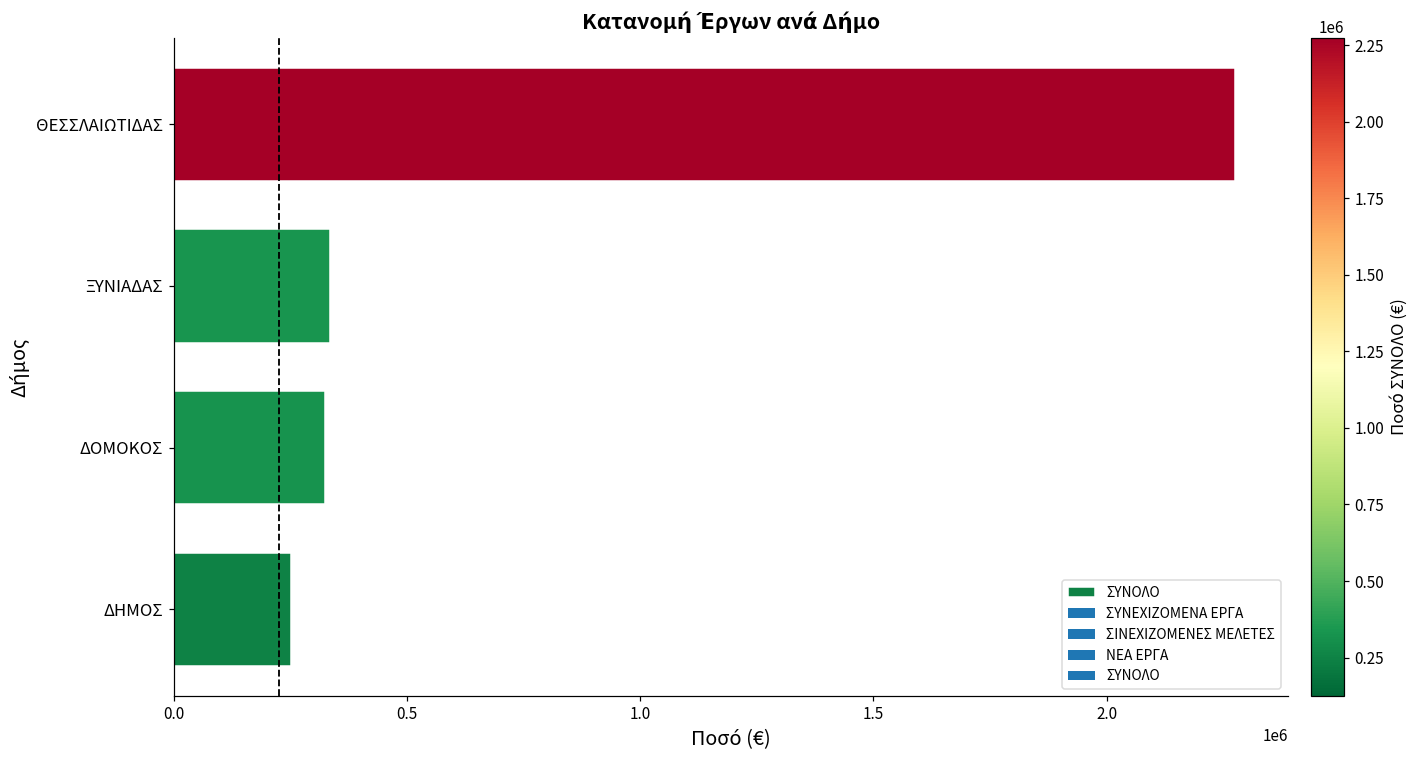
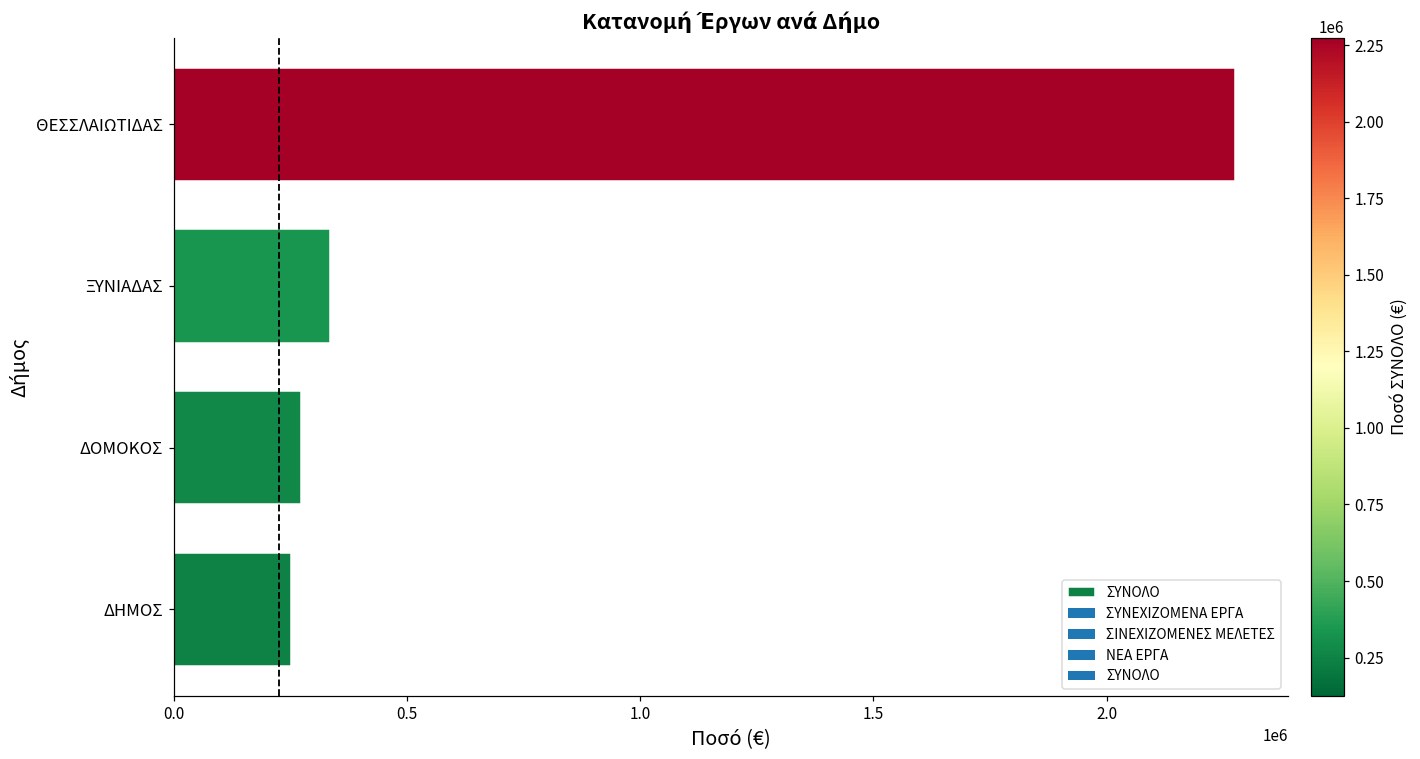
ΔΟΜΟΚΟΣ: 320000 -> 270000
